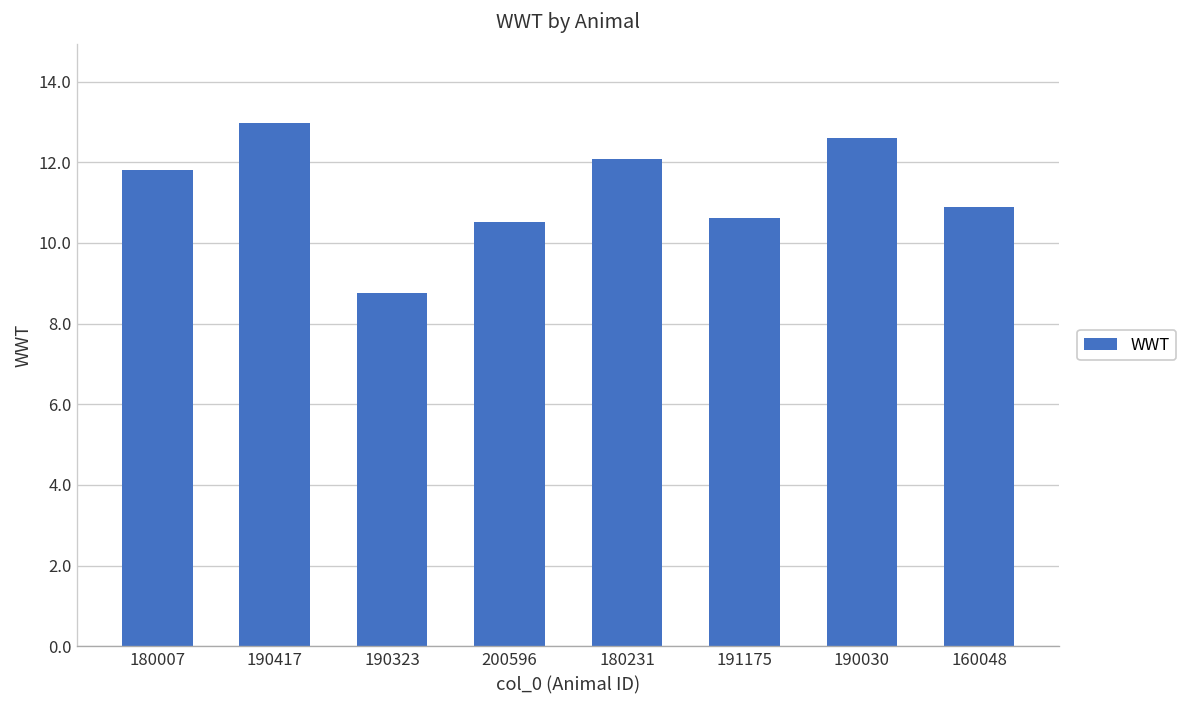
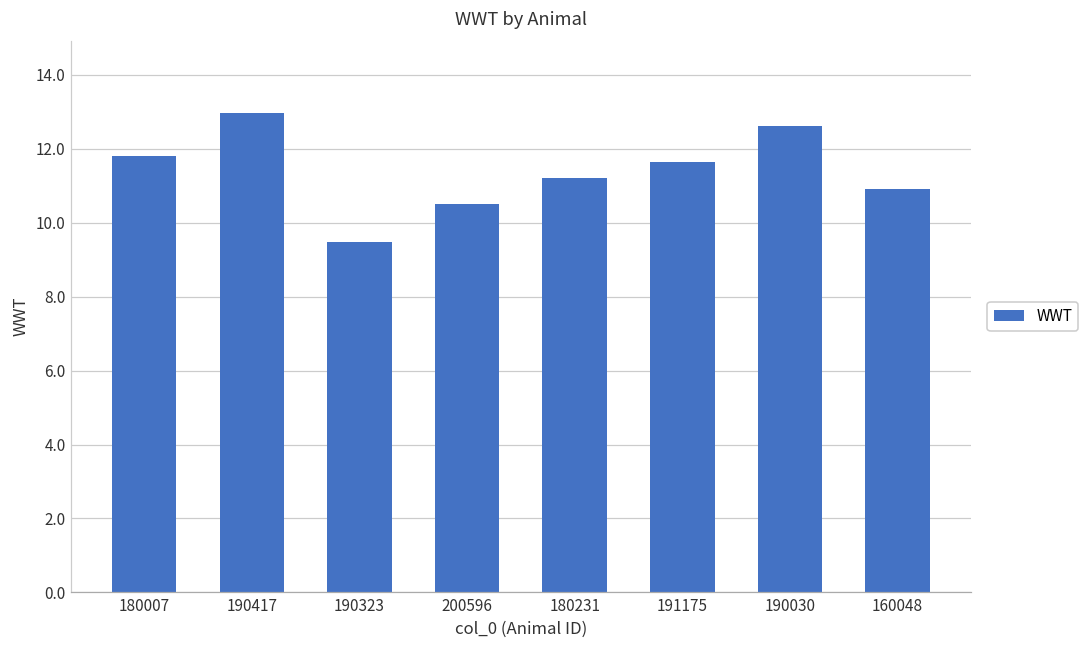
190323: 8.8 -> 9.5
180231: 12.1 -> 11.2
191175: 10.6 -> 11.7
